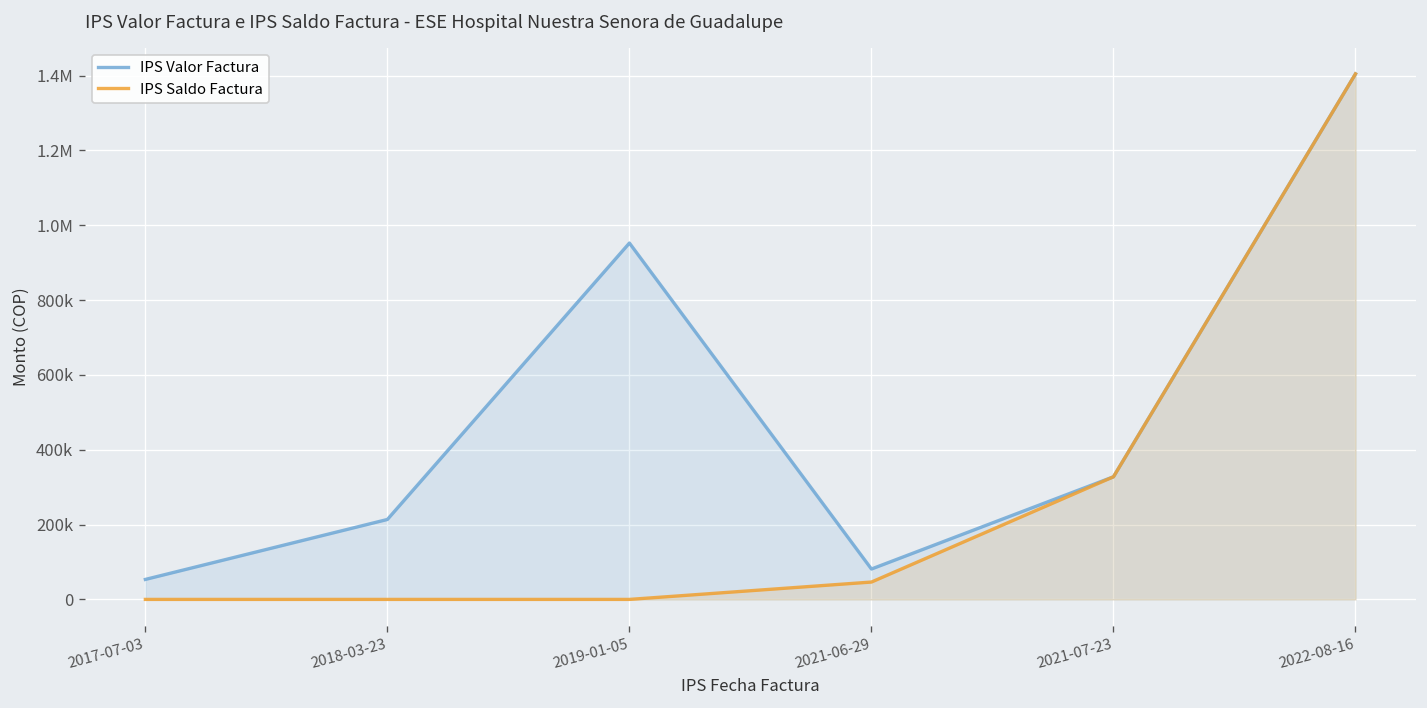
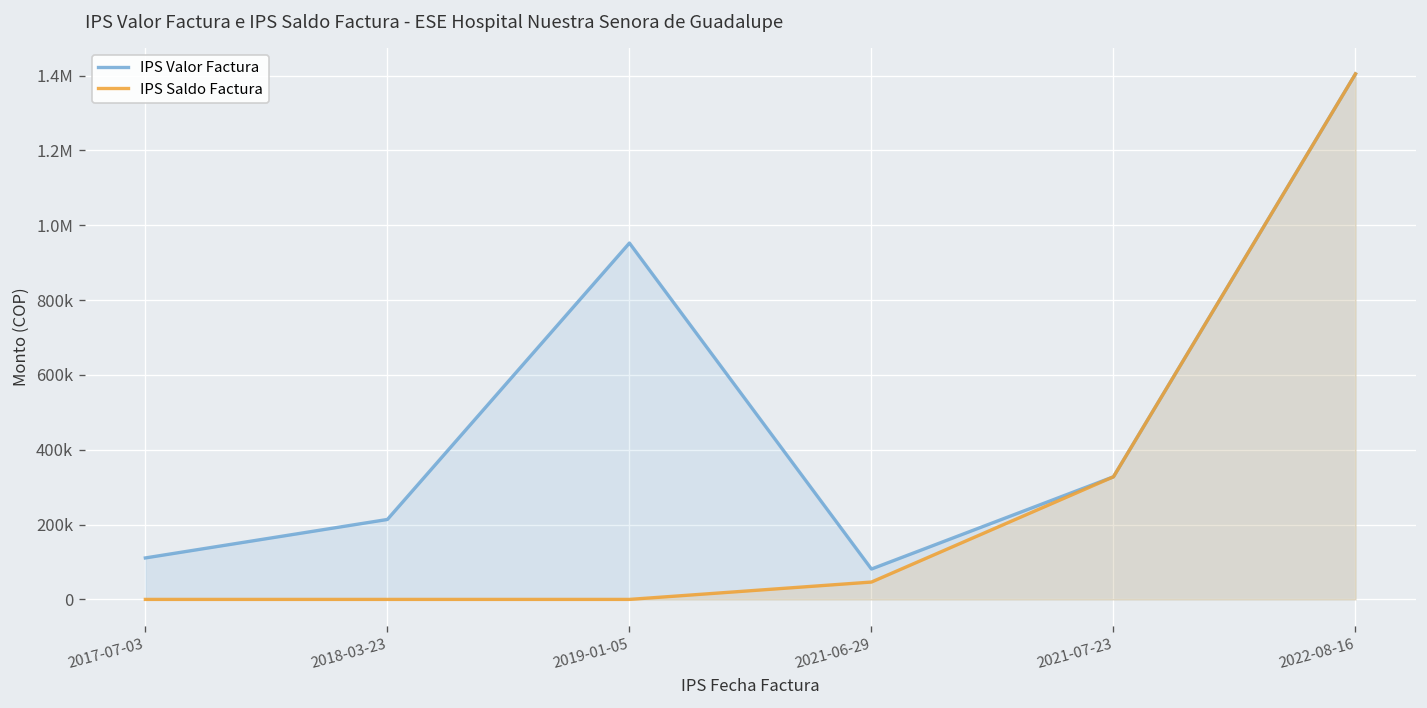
IPS Valor Factura, 2017-07-03: 50000 -> 110000
